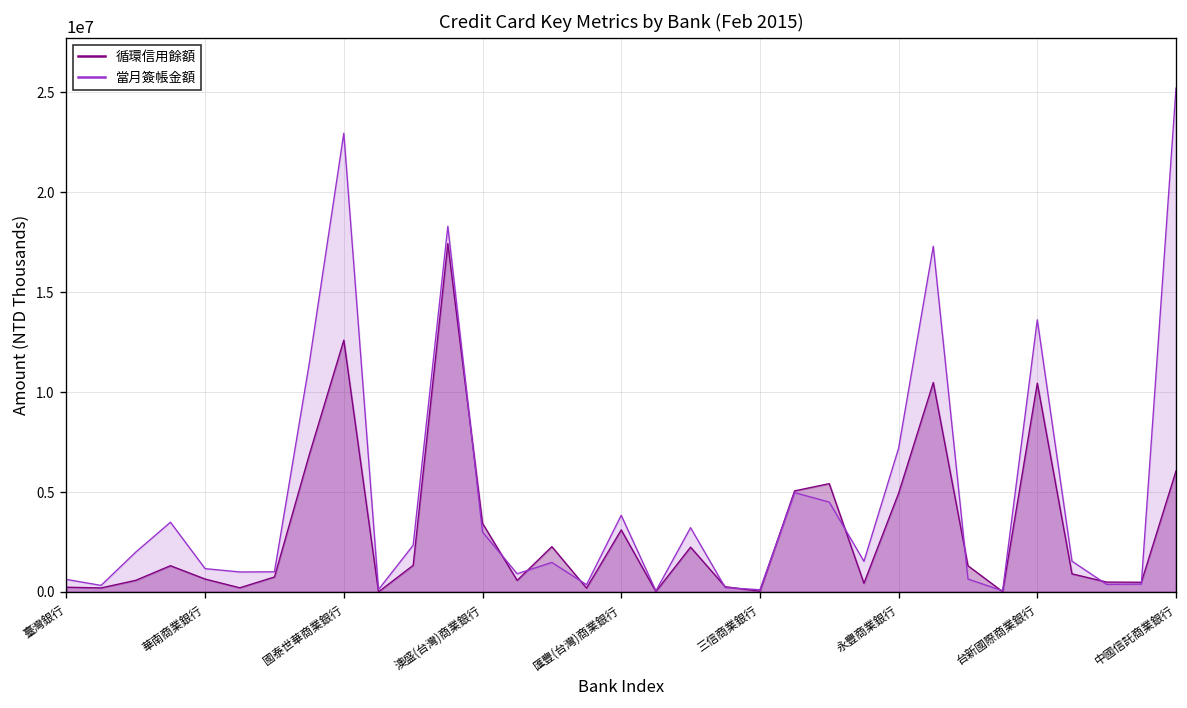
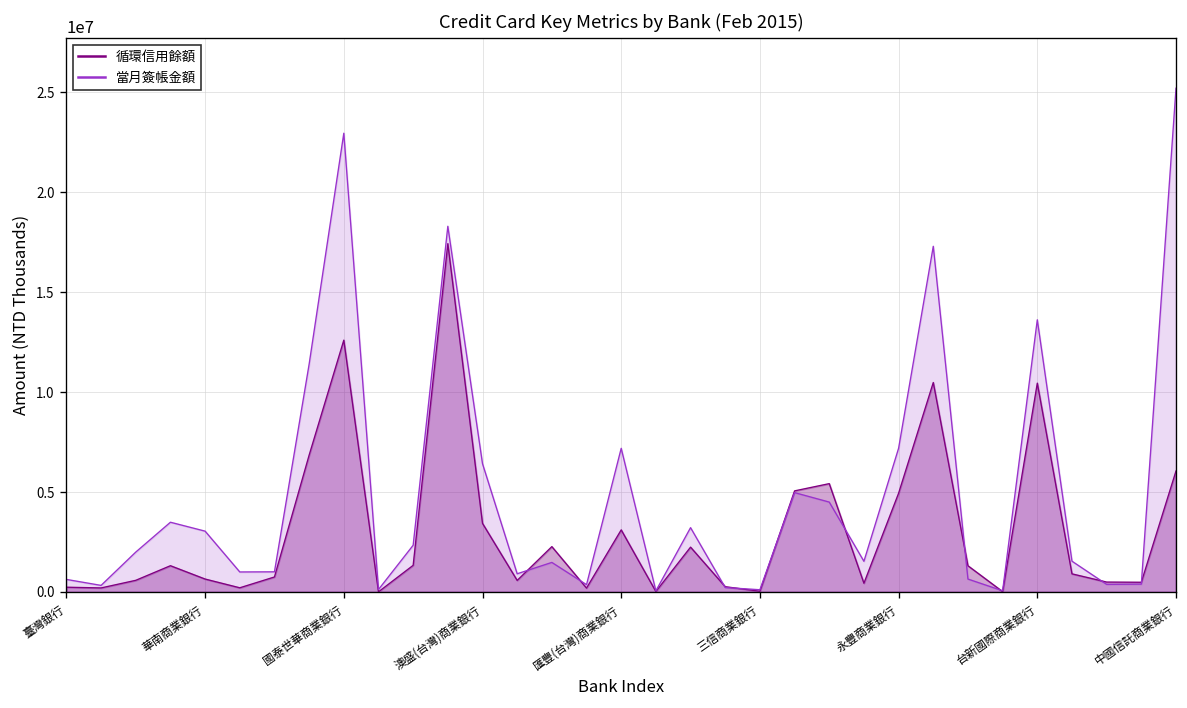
當月簽帳金額, 華南商業銀行: 1200000 -> 3000000
當月簽帳金額, 澳盛(台灣)商業銀行: 3000000 -> 6400000
當月簽帳金額, 匯豐(台灣)商業銀行: 3800000 -> 7200000
